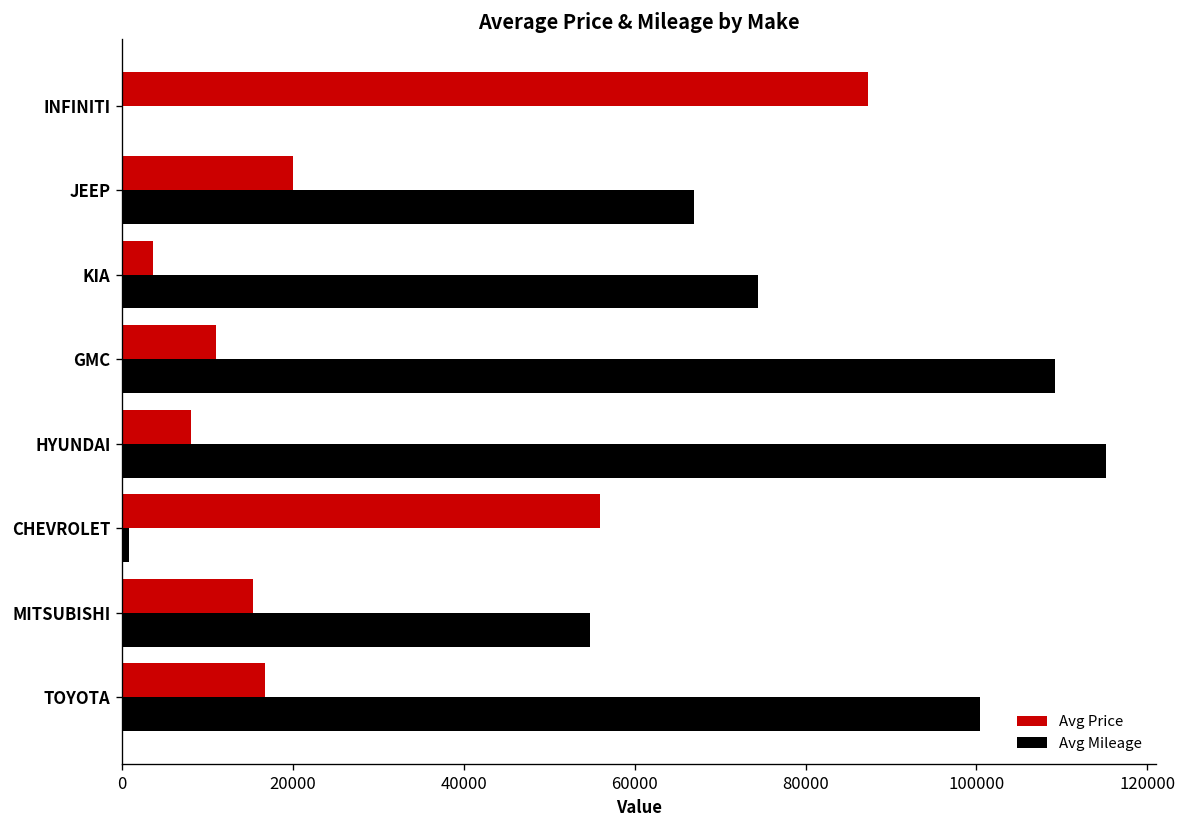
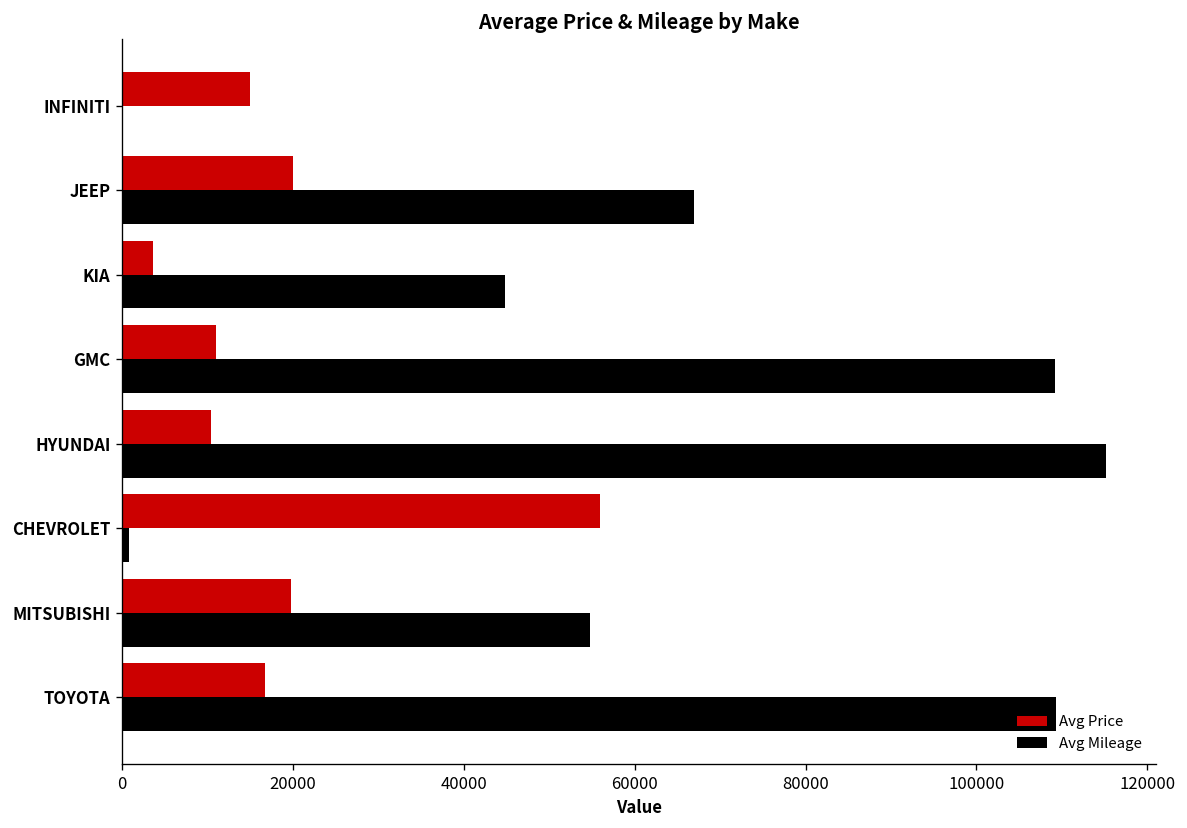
Avg Price, INFINITI: 87000 -> 15000
Avg Mileage, KIA: 74000 -> 45000
Avg Price, HYUNDAI: 8000 -> 10000
Avg Price, MITSUBISHI: 15000 -> 20000
Avg Mileage, TOYOTA: 100000 -> 109000
